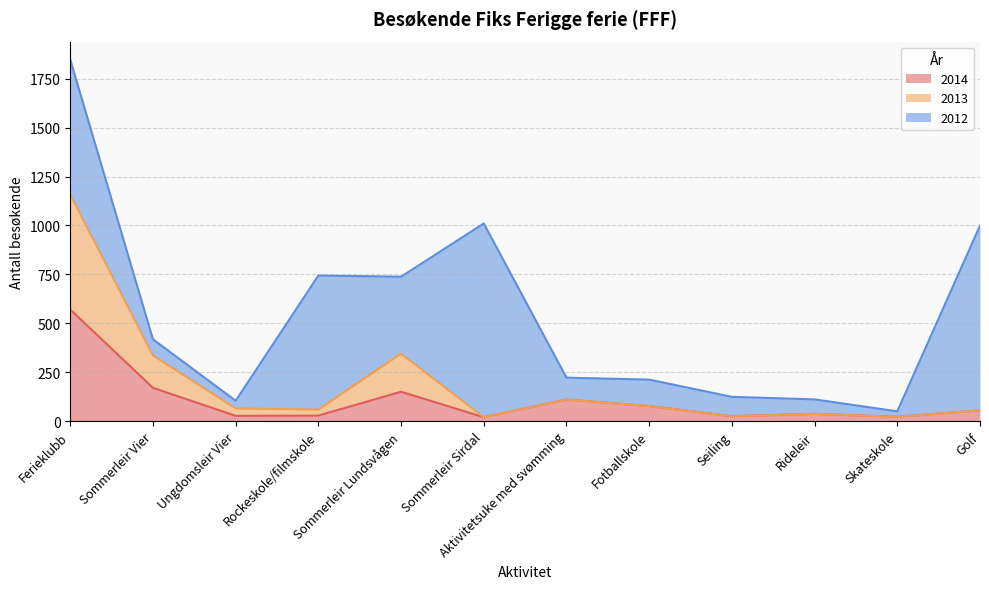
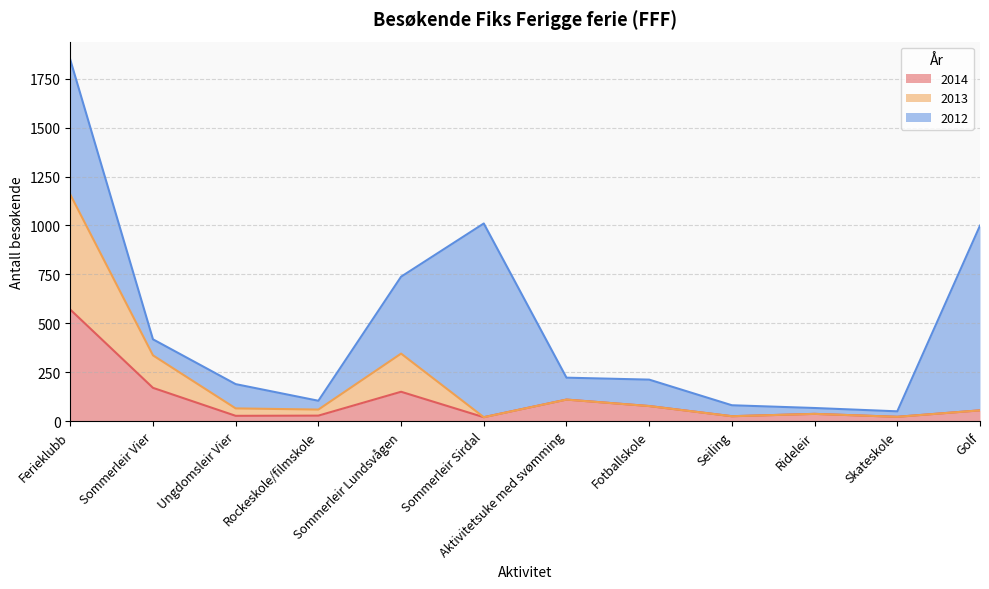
2012, Ungdomsleir Vier: 40 -> 120
2012, Rockeskole/filmskole: 690 -> 50
2012, Seiling: 100 -> 60
2012, Rideleir: 70 -> 30
